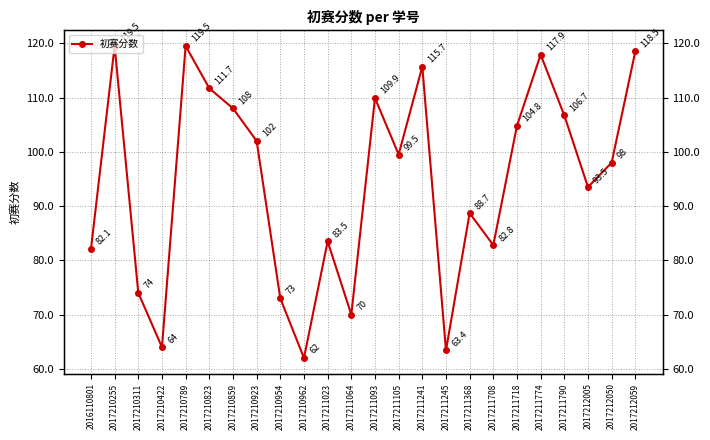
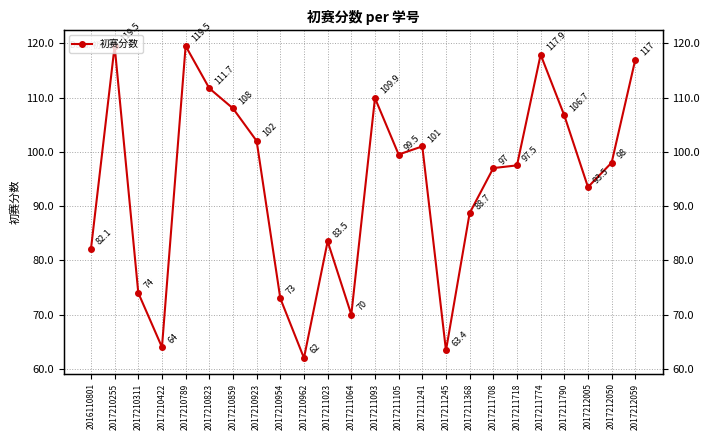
2017211241: 115.7 -> 101
2017211708: 82.8 -> 97
2017211718: 104.8 -> 97.5
2017212059: 118.5 -> 117
